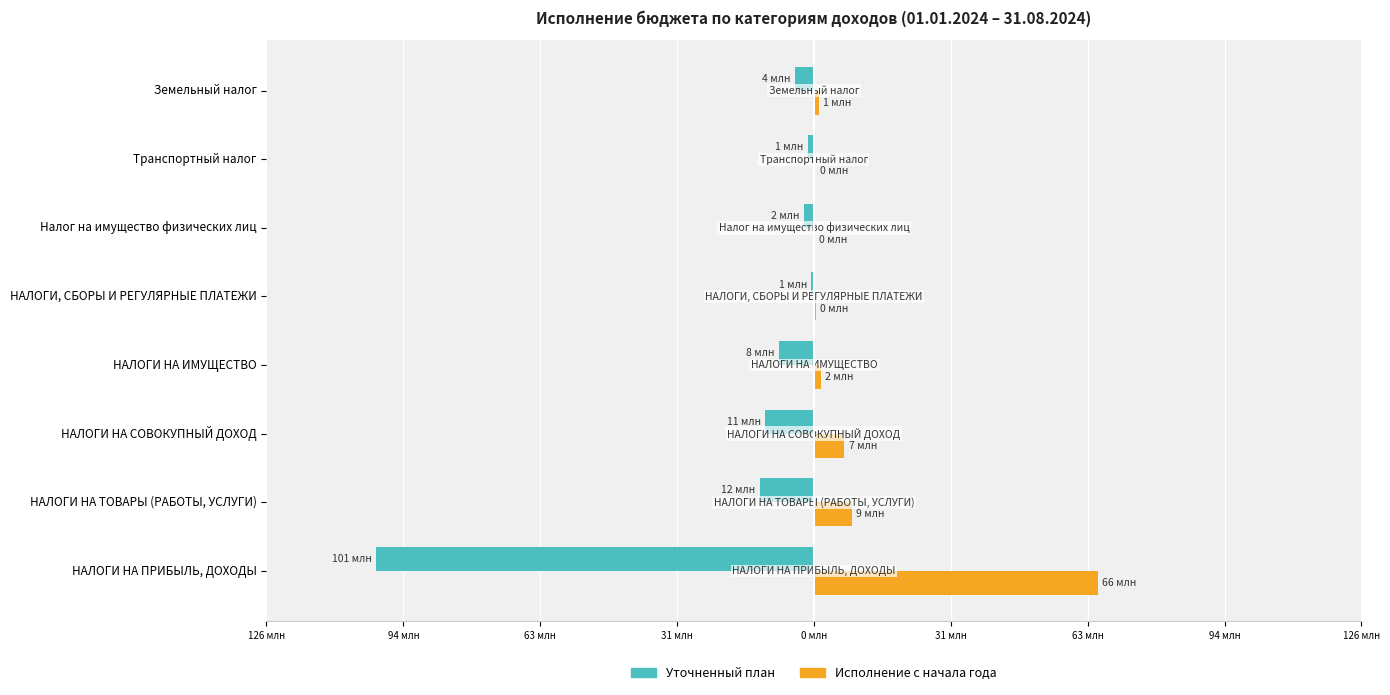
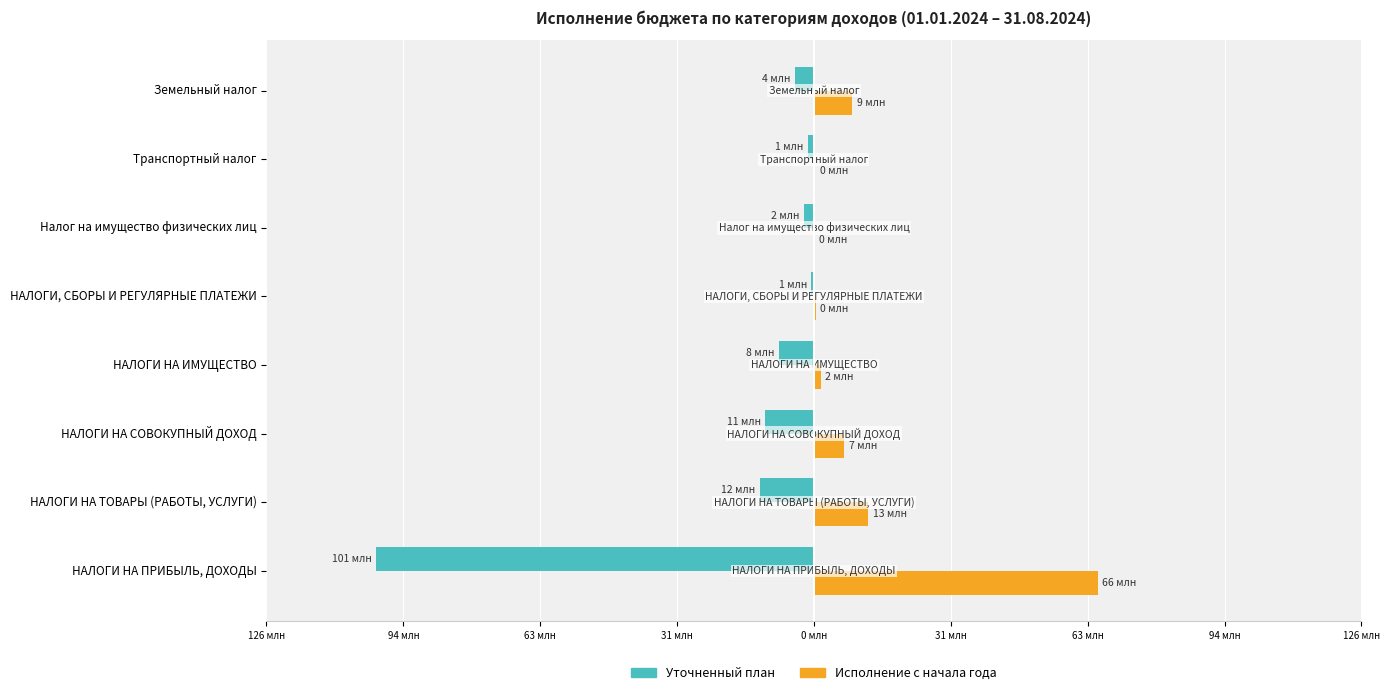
Исполнение с начала года, Земельный налог: 1 -> 9
Исполнение с начала года, НАЛОГИ НА ТОВАРЫ (РАБОТЫ, УСЛУГИ): 9 -> 13
